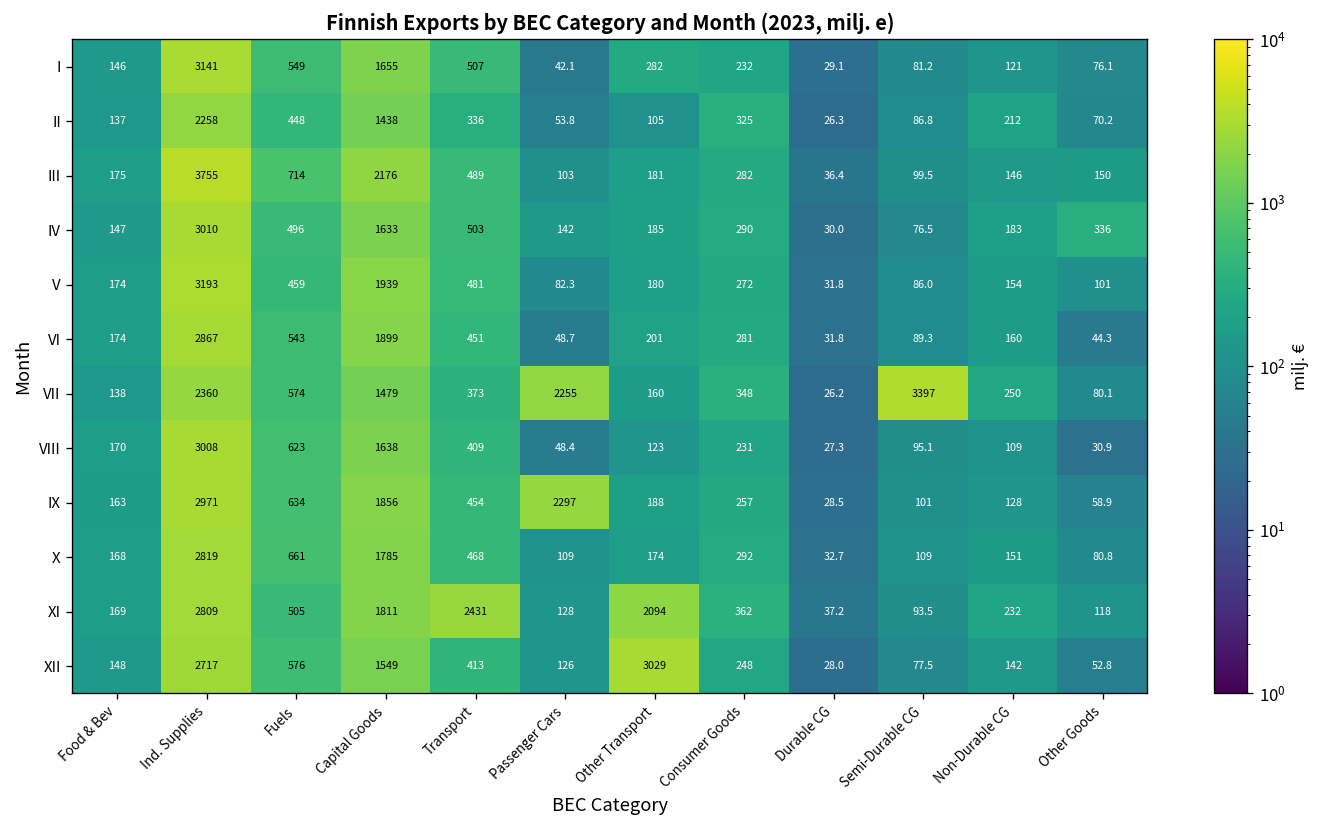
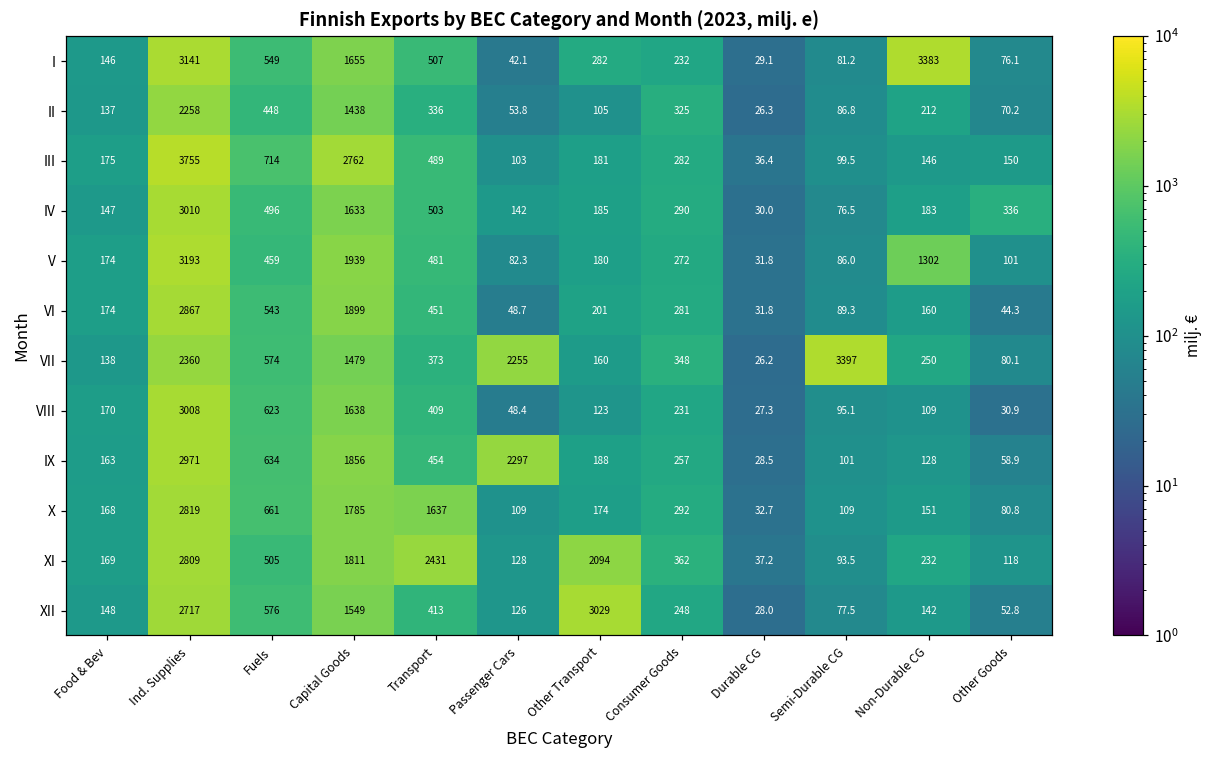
I, Non-Durable CG: 121 -> 3383
III, Capital Goods: 2176 -> 2762
V, Non-Durable CG: 154 -> 1302
X, Transport: 468 -> 1637
